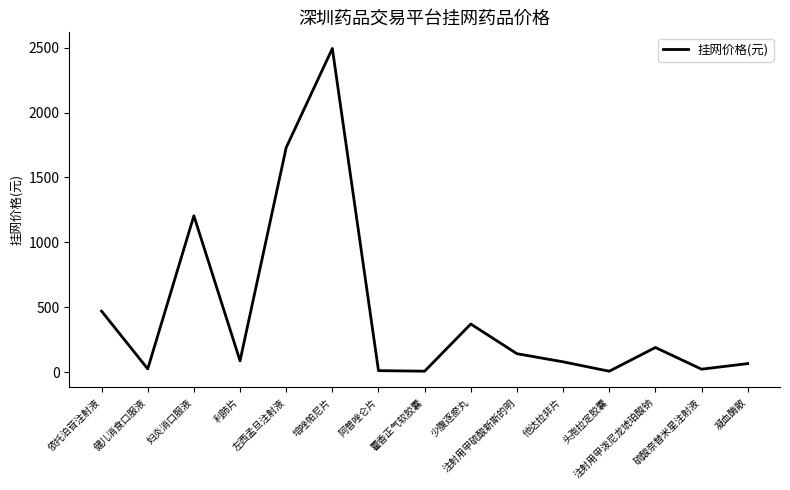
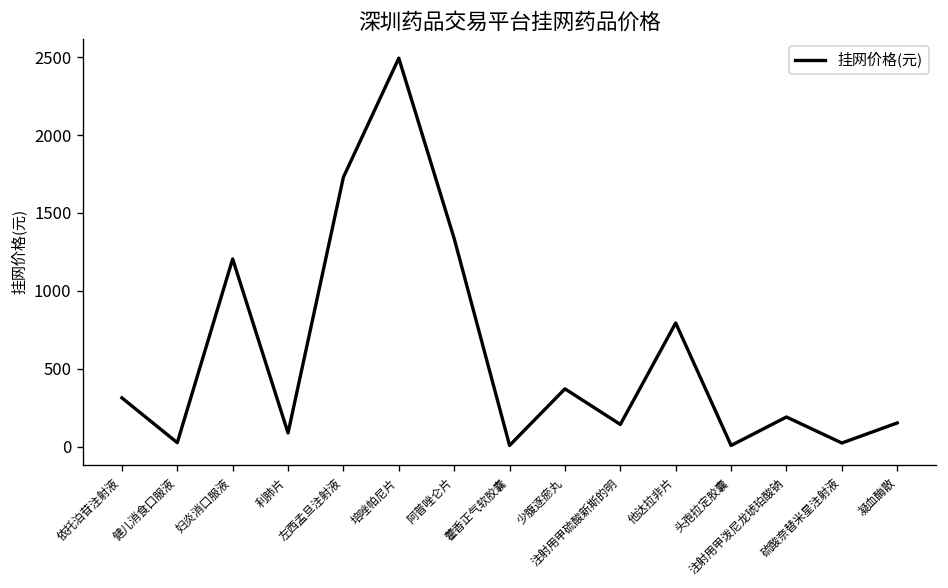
依托泊苷注射液: 470 -> 310
阿普唑仑片: 10 -> 1340
他达拉非片: 80 -> 790
凝血酶散: 70 -> 150
